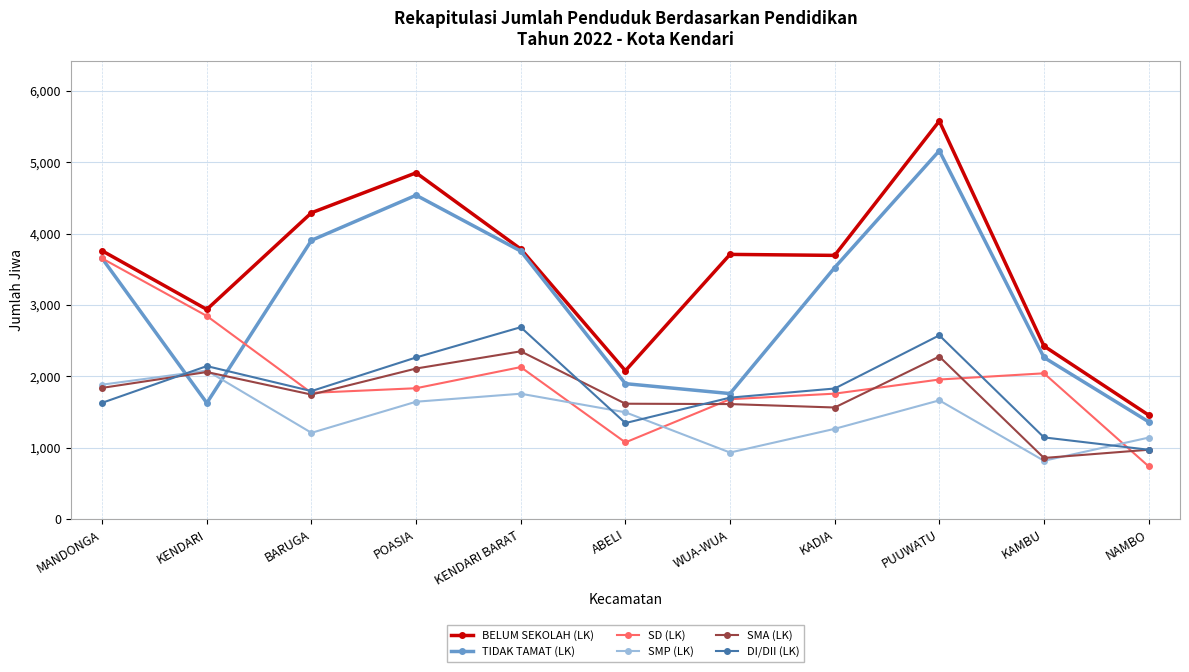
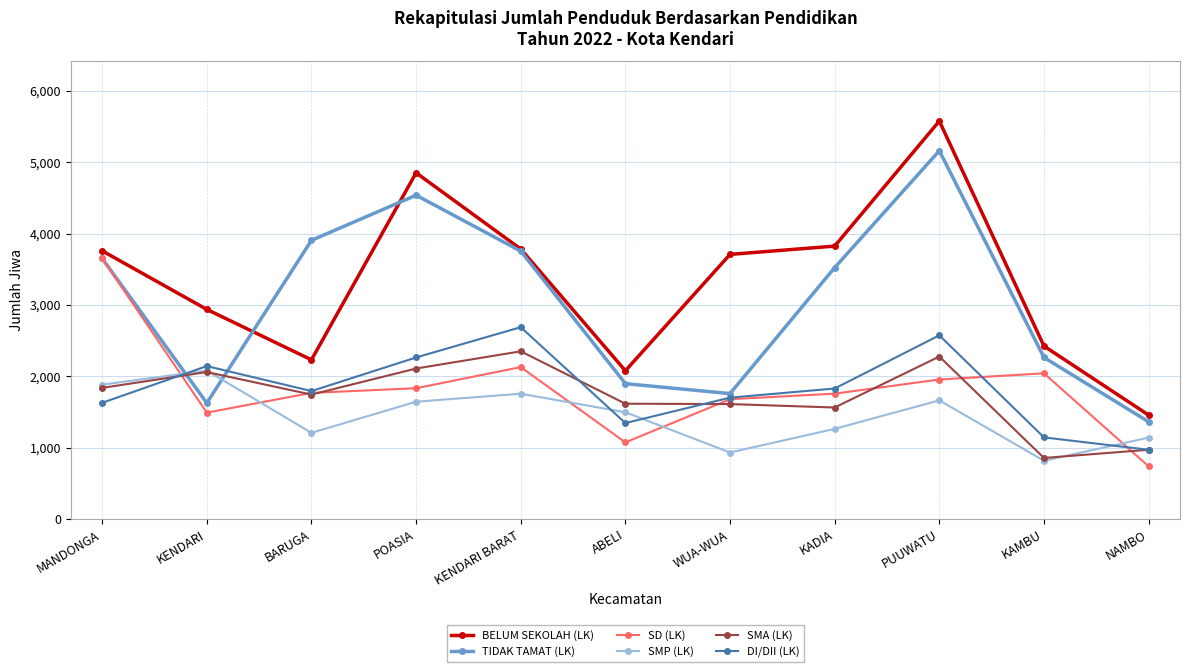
SD (LK), KENDARI: 2,800 -> 1,500
BELUM SEKOLAH (LK), BARUGA: 4,300 -> 2,200
BELUM SEKOLAH (LK), KADIA: 3,700 -> 3,800
